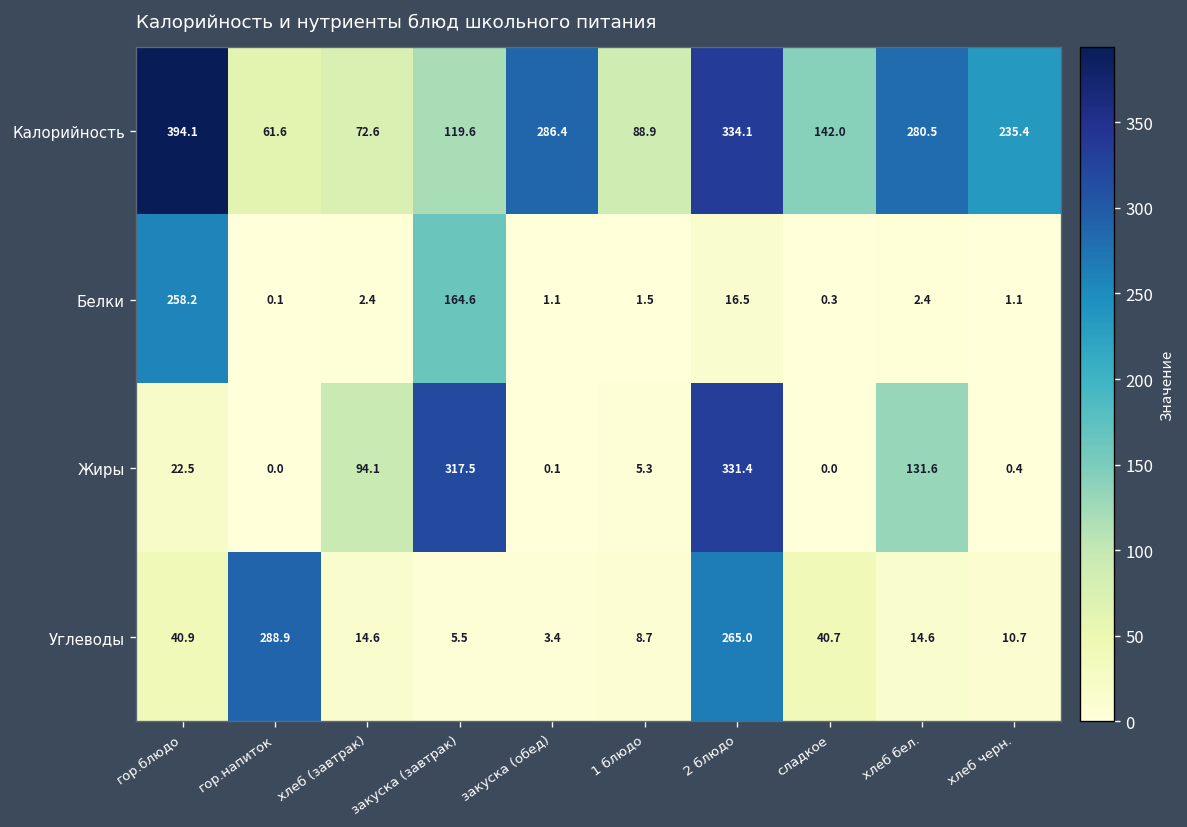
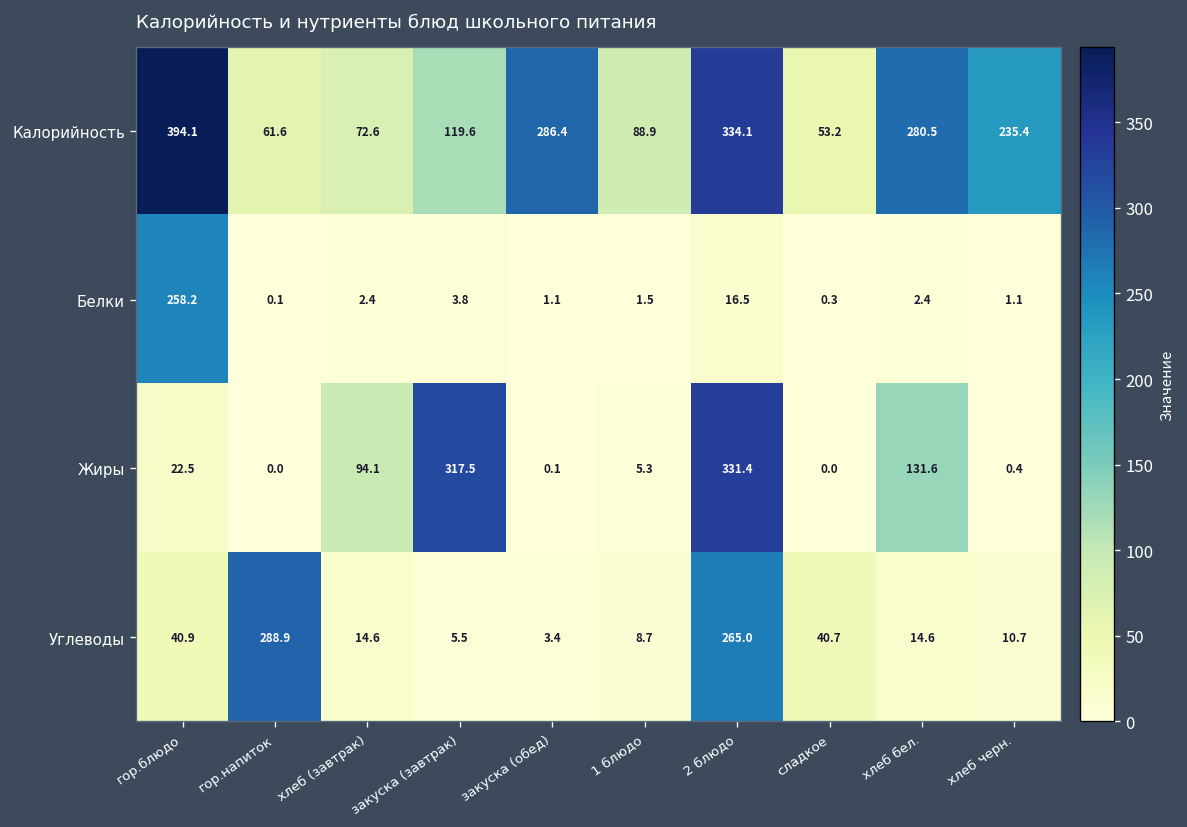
Калорийность, сладкое: 142.0 -> 53.2
Белки, закуска (завтрак): 164.6 -> 3.8
